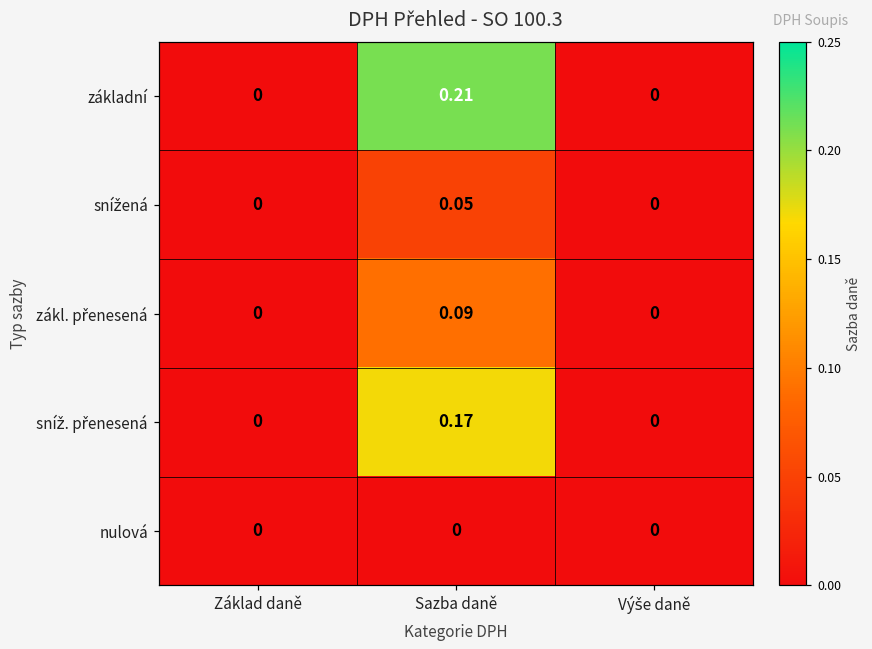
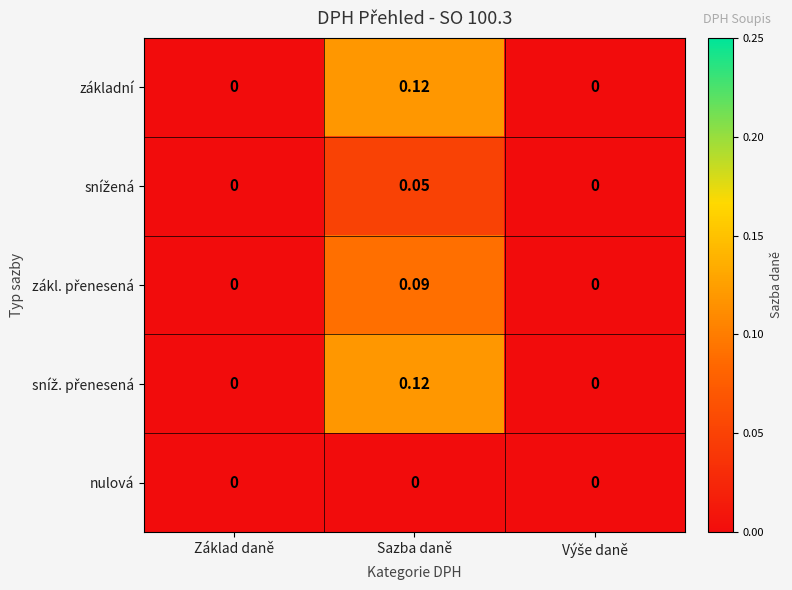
základní, Sazba daně: 0.21 -> 0.12
sníž. přenesená, Sazba daně: 0.17 -> 0.12
